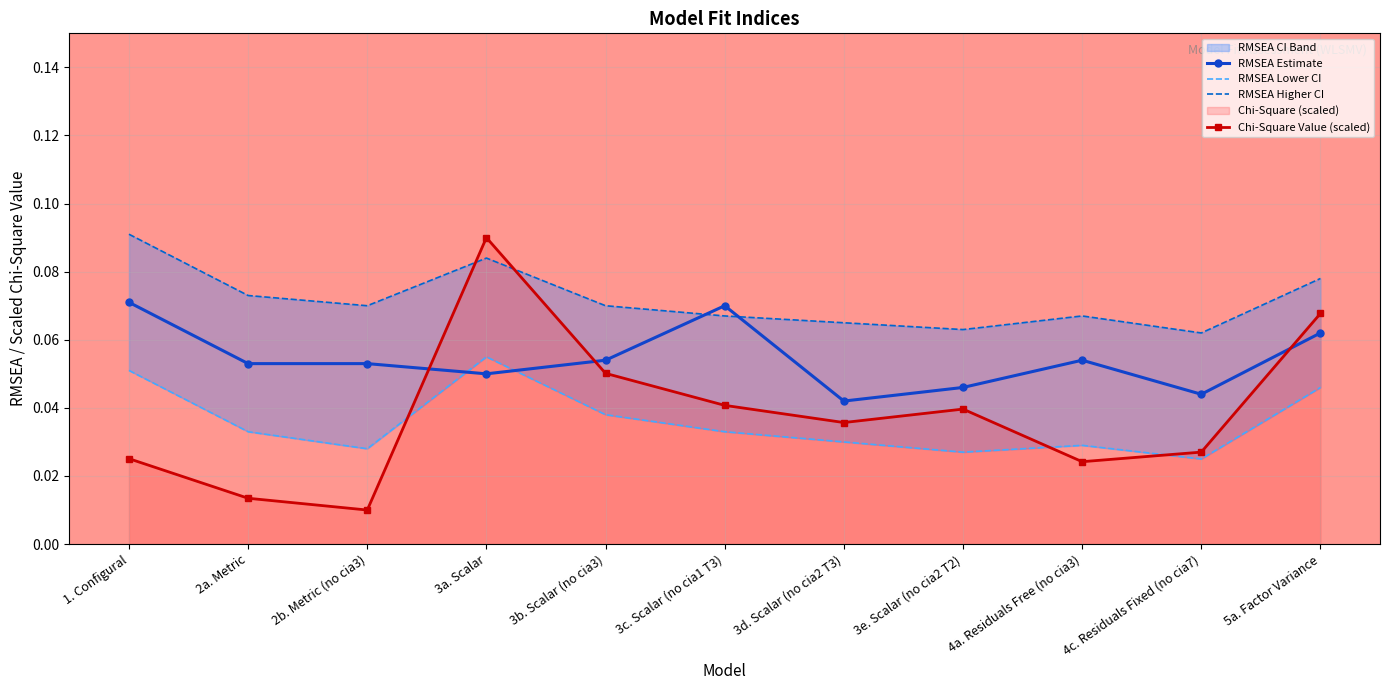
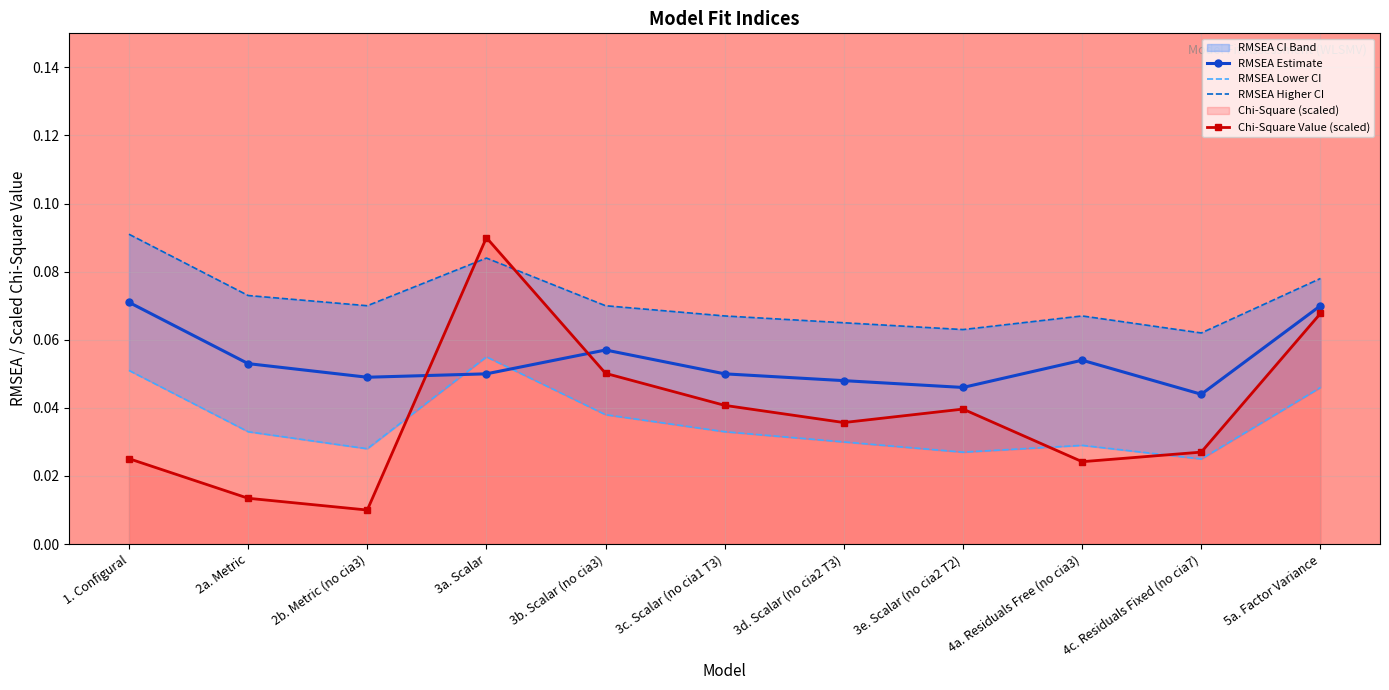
RMSEA Estimate, 2b. Metric (no cia3): 0.053 -> 0.049
RMSEA Estimate, 3b. Scalar (no cia3): 0.054 -> 0.057
RMSEA Estimate, 3c. Scalar (no cia1 T3): 0.07 -> 0.05
RMSEA Estimate, 3d. Scalar (no cia2 T3): 0.042 -> 0.048
RMSEA Estimate, 5a. Factor Variance: 0.062 -> 0.070
